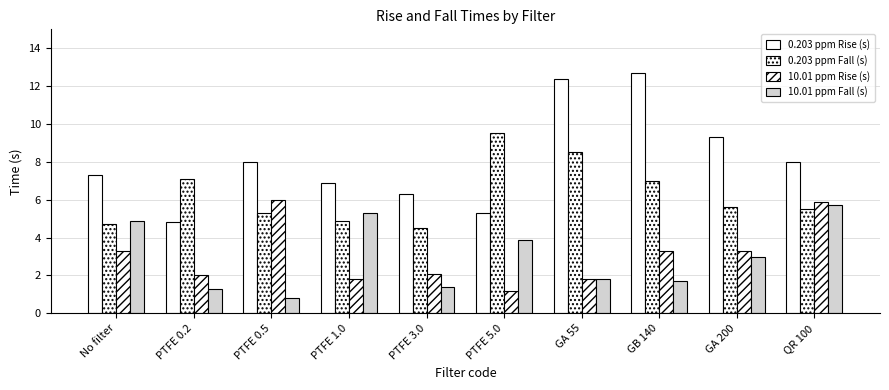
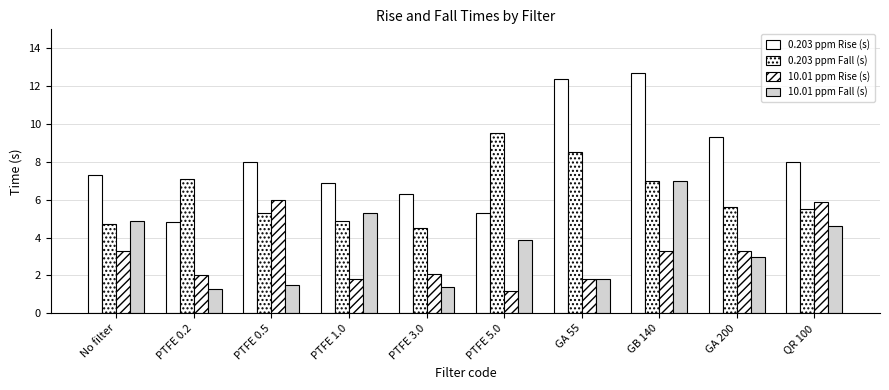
10.01 ppm Fall (s), PTFE 0.5: 0.8 -> 1.5
10.01 ppm Fall (s), GB 140: 1.7 -> 7.0
10.01 ppm Fall (s), QR 100: 5.7 -> 4.6
